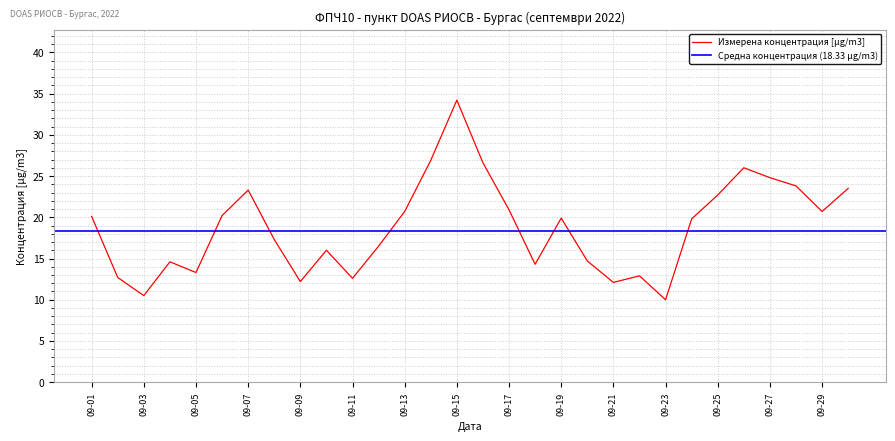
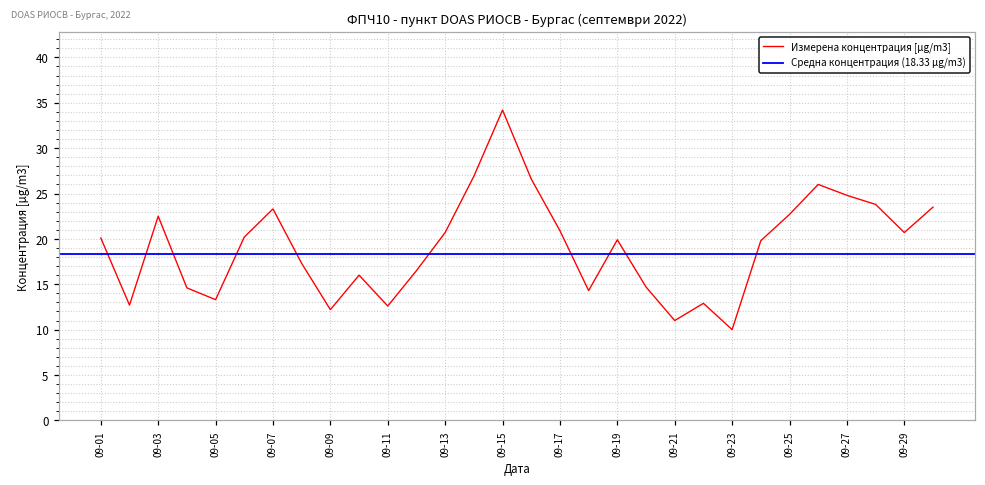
09-03: 11 -> 23
09-21: 12 -> 11
